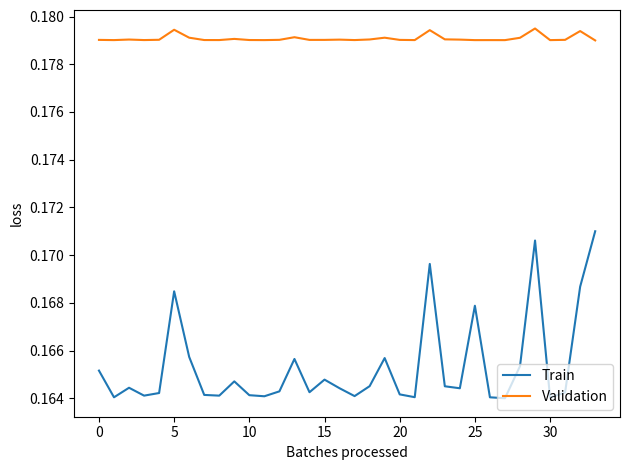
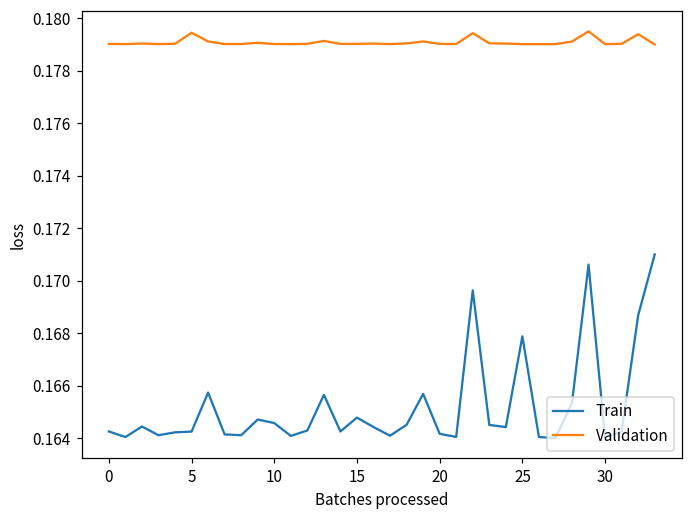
Train, 0: 0.1652 -> 0.1643
Train, 5: 0.1685 -> 0.1642
Train, 10: 0.1641 -> 0.1646
